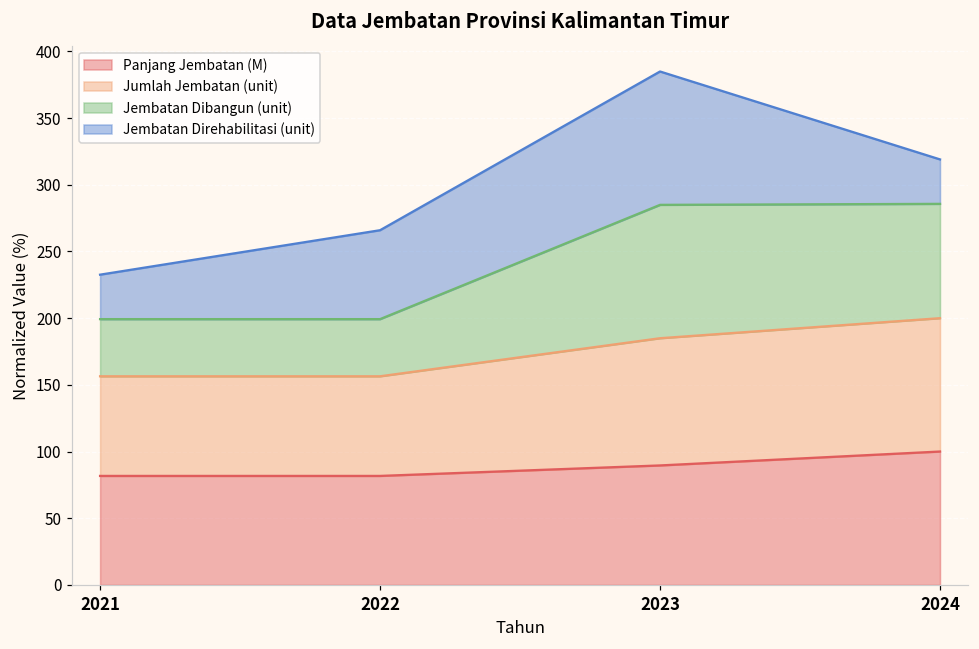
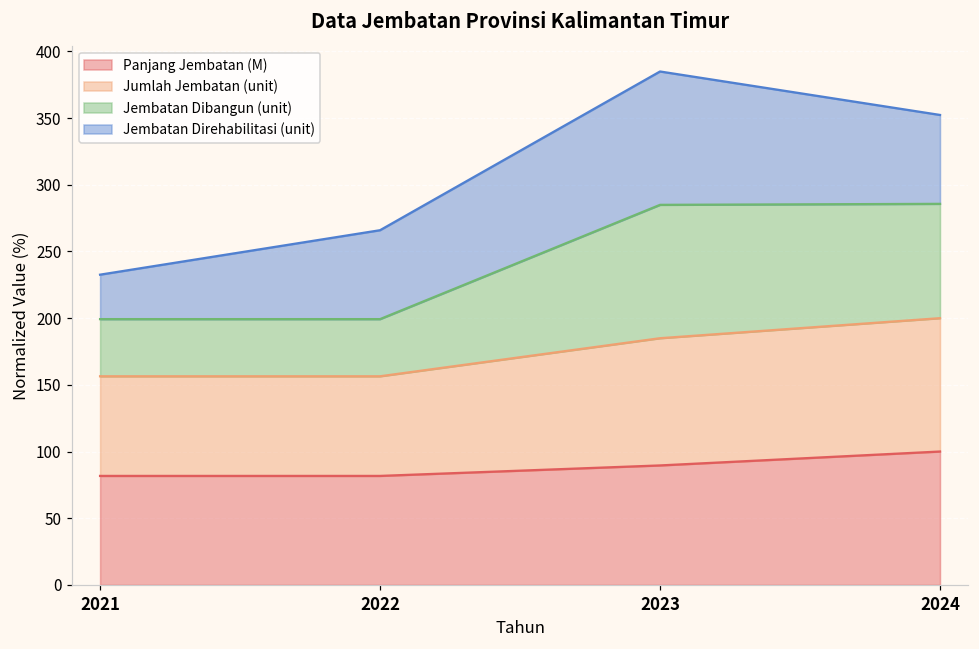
Jembatan Direhabilitasi (unit), 2024: 33 -> 67
